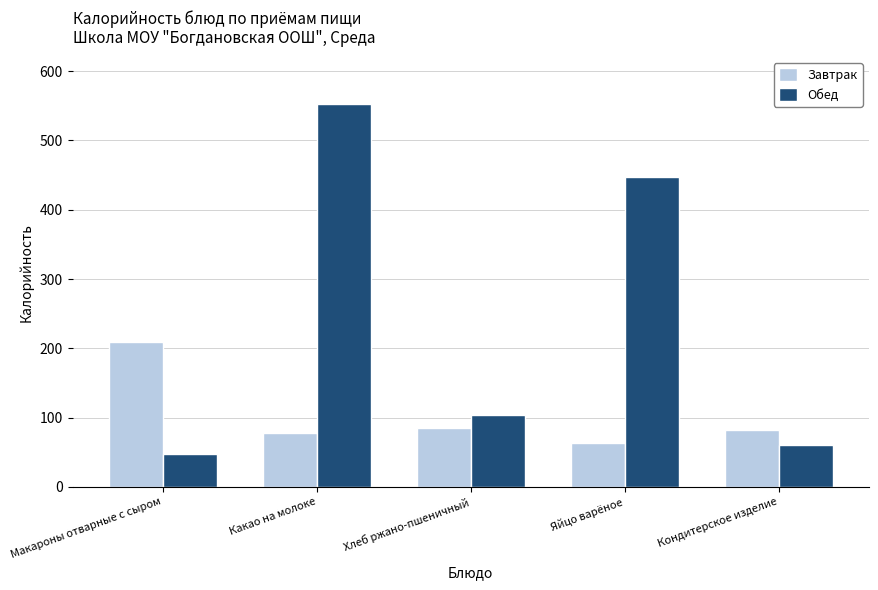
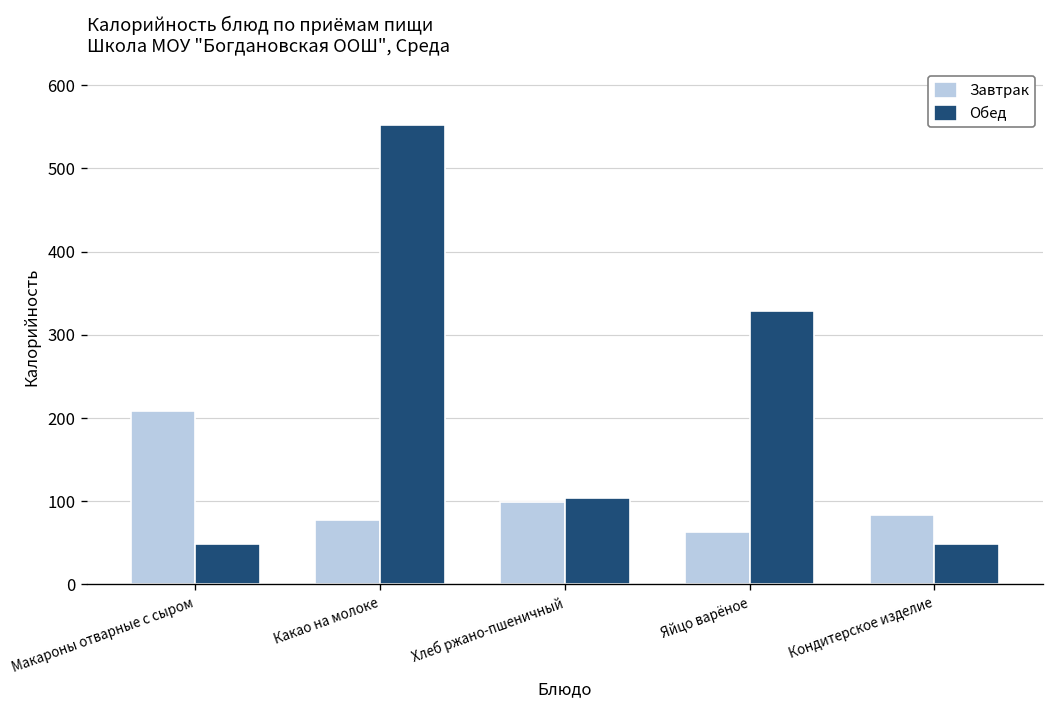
Завтрак, Хлеб ржано-пшеничный: 80 -> 100
Обед, Яйцо варёное: 450 -> 330
Обед, Кондитерское изделие: 60 -> 50
